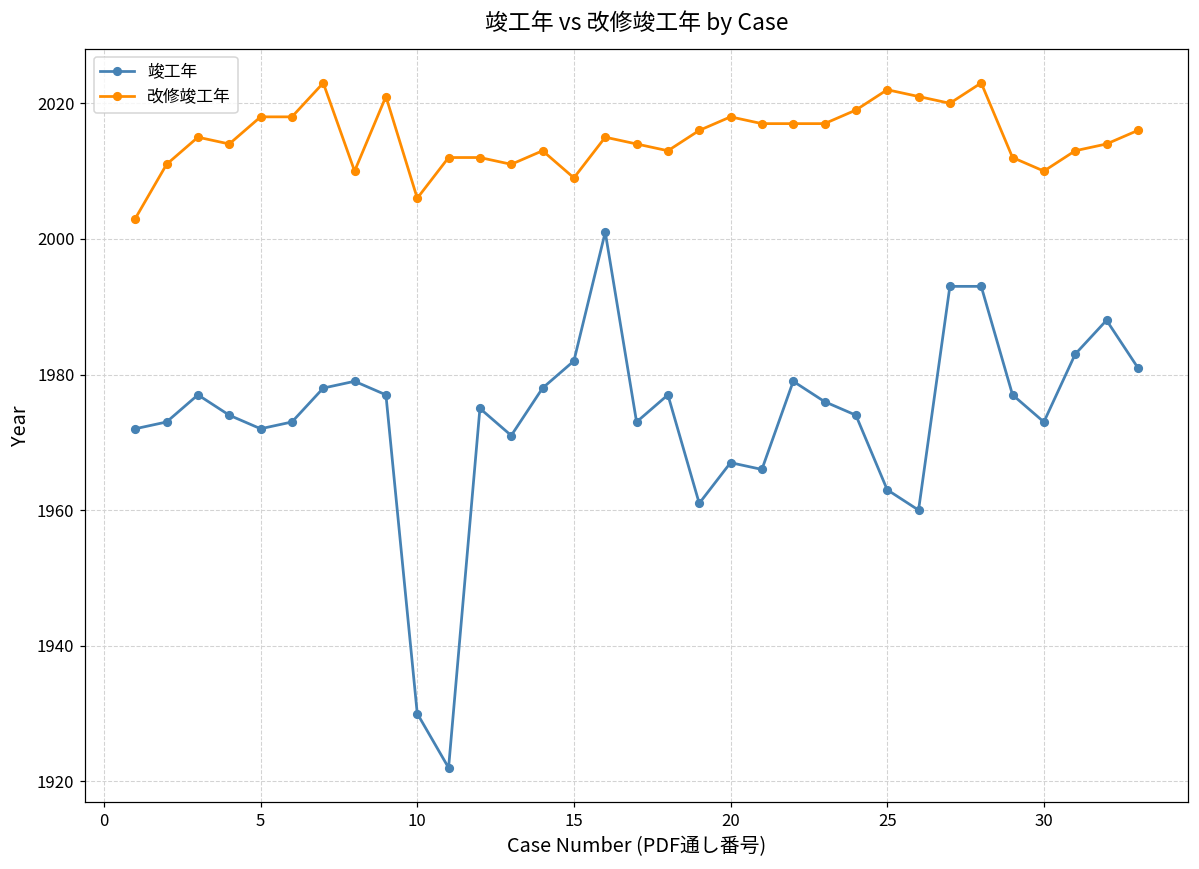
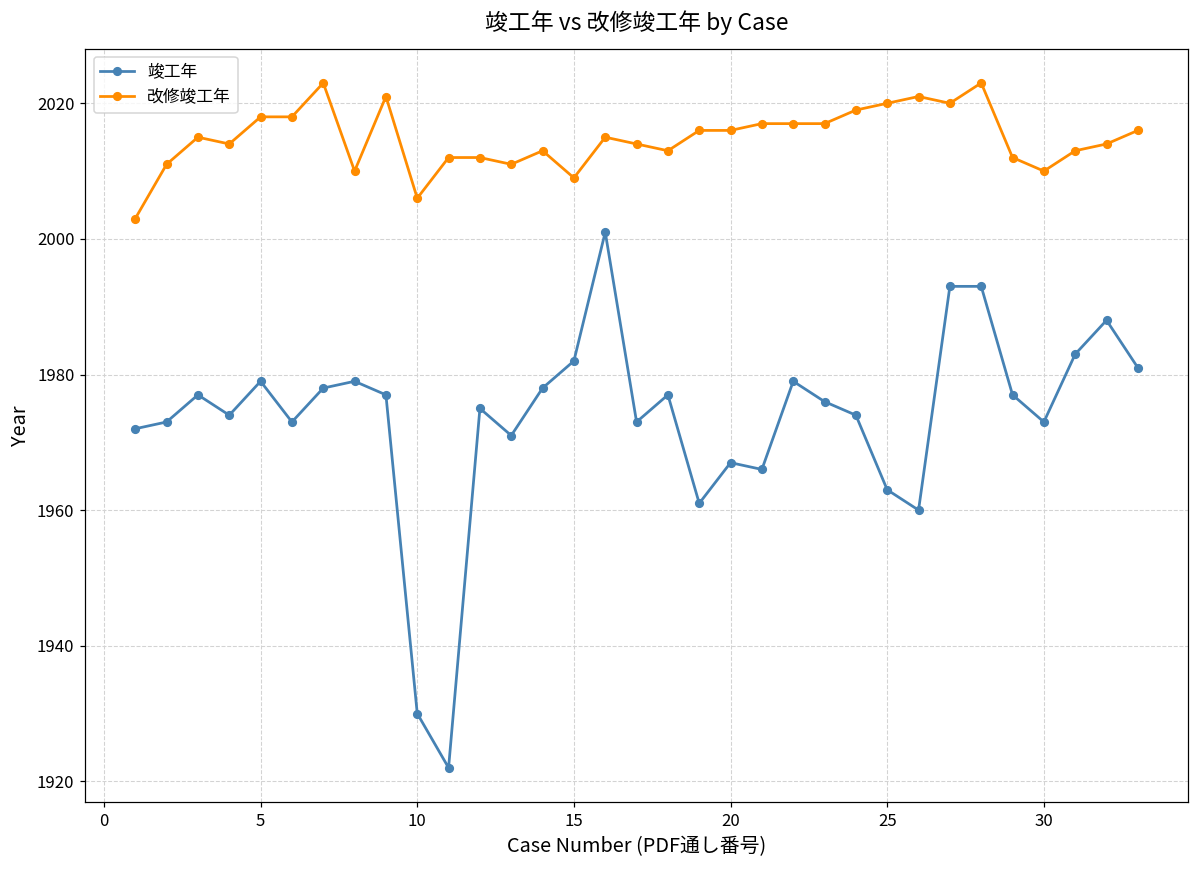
竣工年, 5: 1972 -> 1979
改修竣工年, 20: 2018 -> 2016
改修竣工年, 25: 2022 -> 2020
